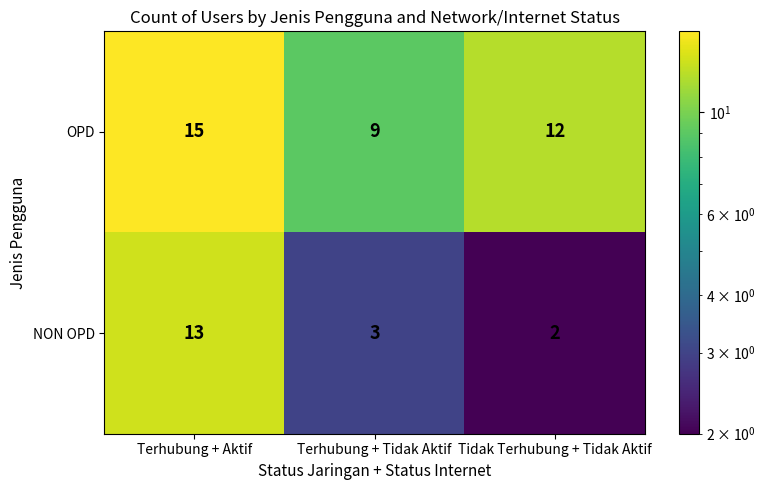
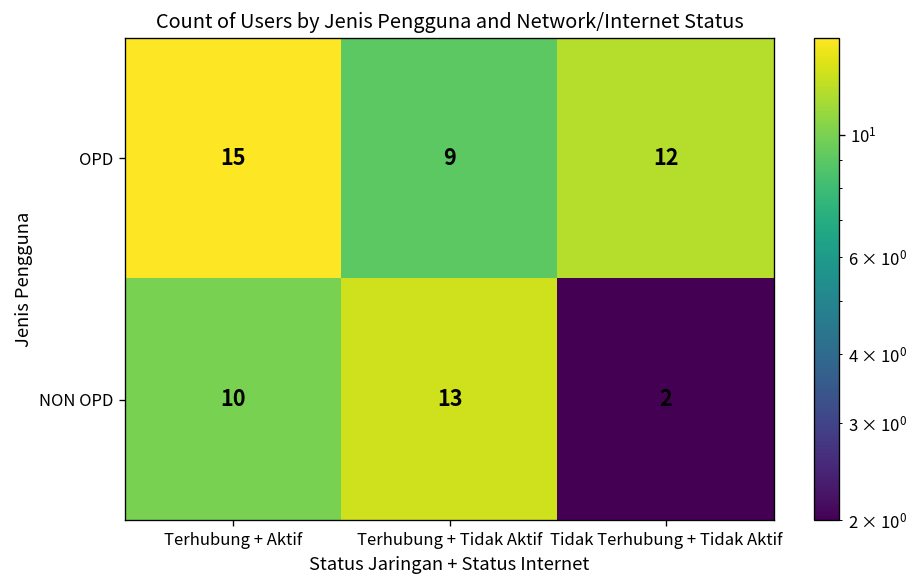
NON OPD, Terhubung + Aktif: 13 -> 10
NON OPD, Terhubung + Tidak Aktif: 3 -> 13
